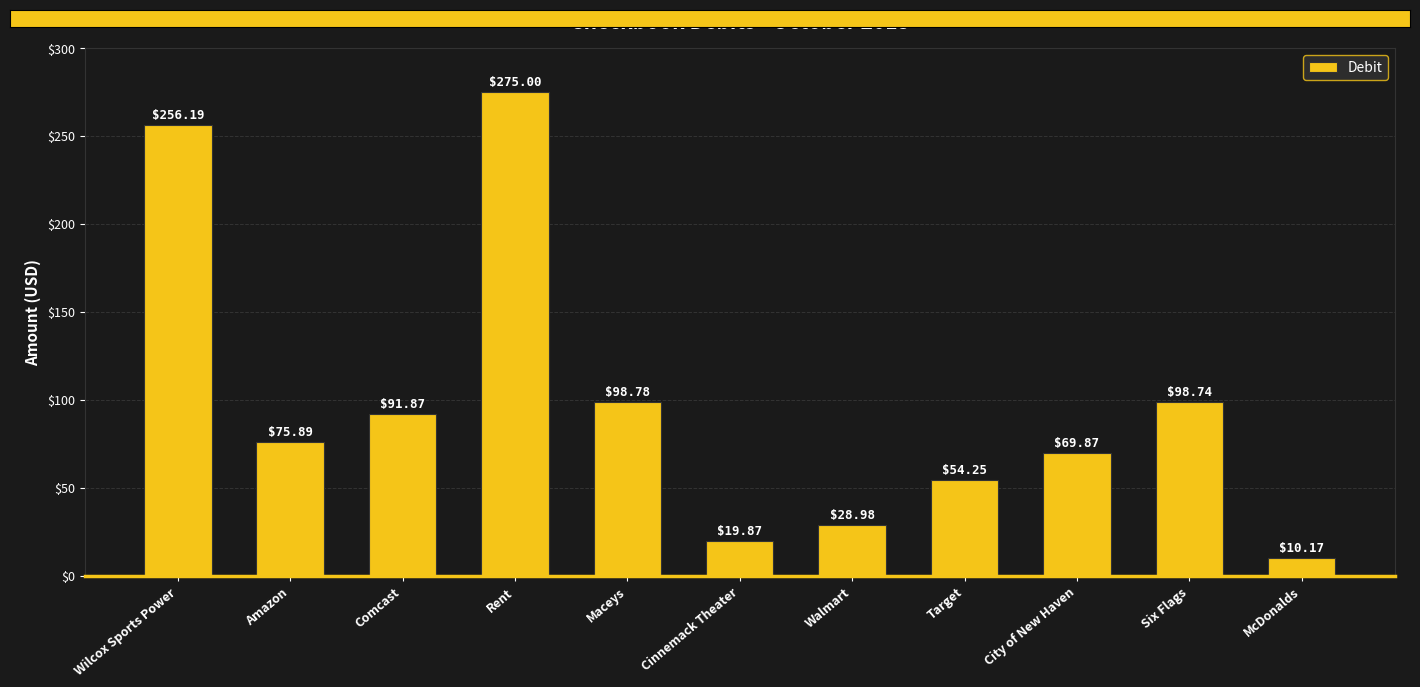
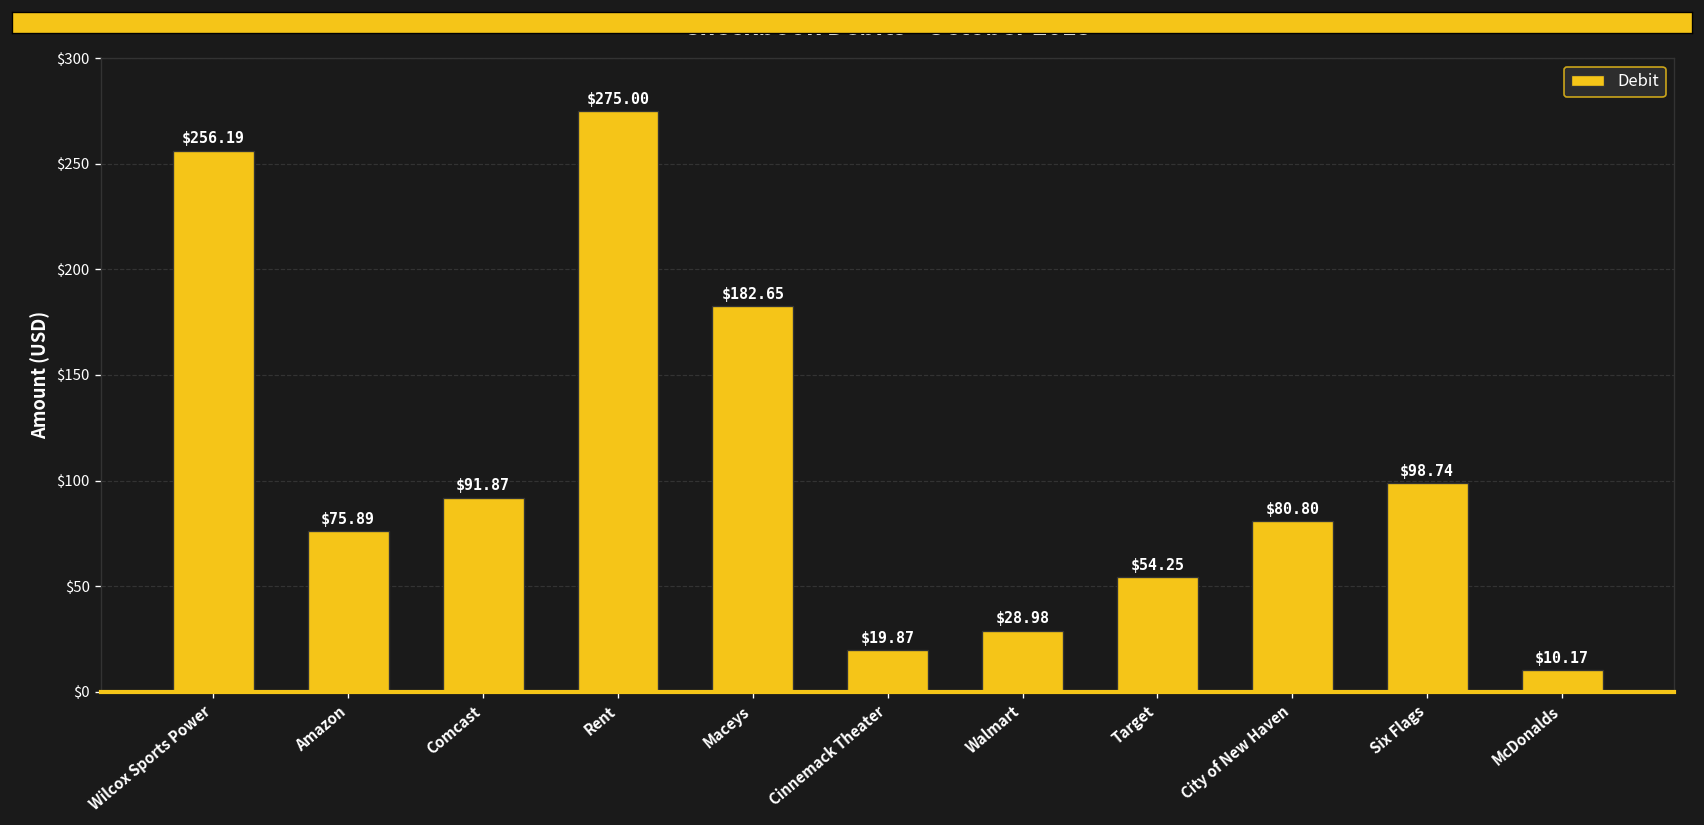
Maceys: $98.78 -> $182.65
City of New Haven: $69.87 -> $80.80
